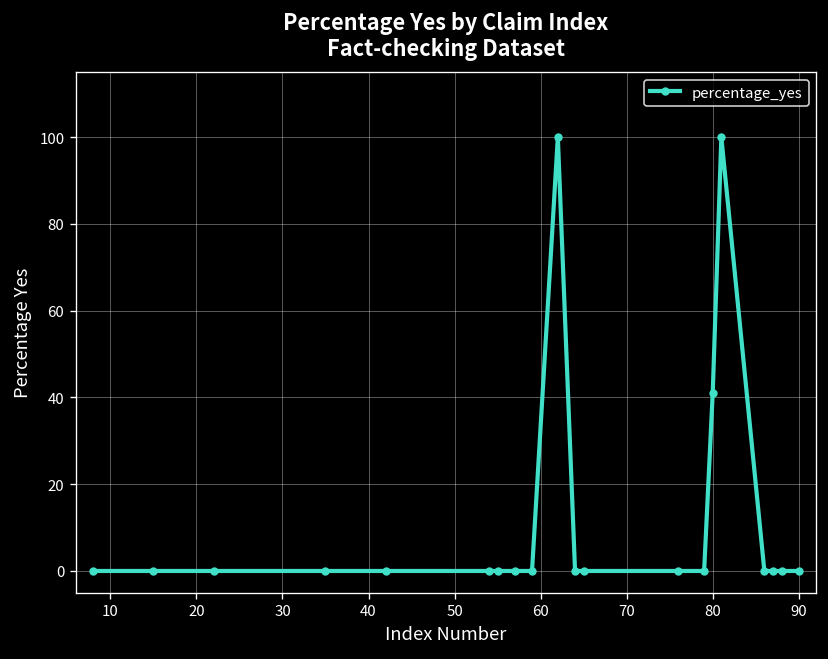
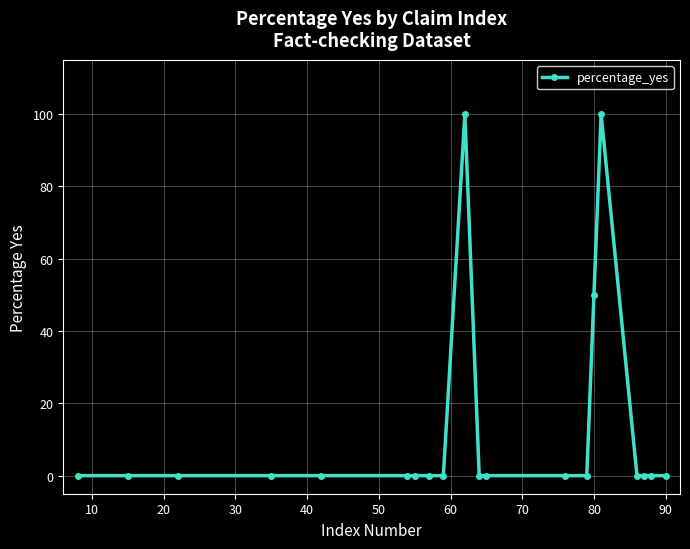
80: 41 -> 50
